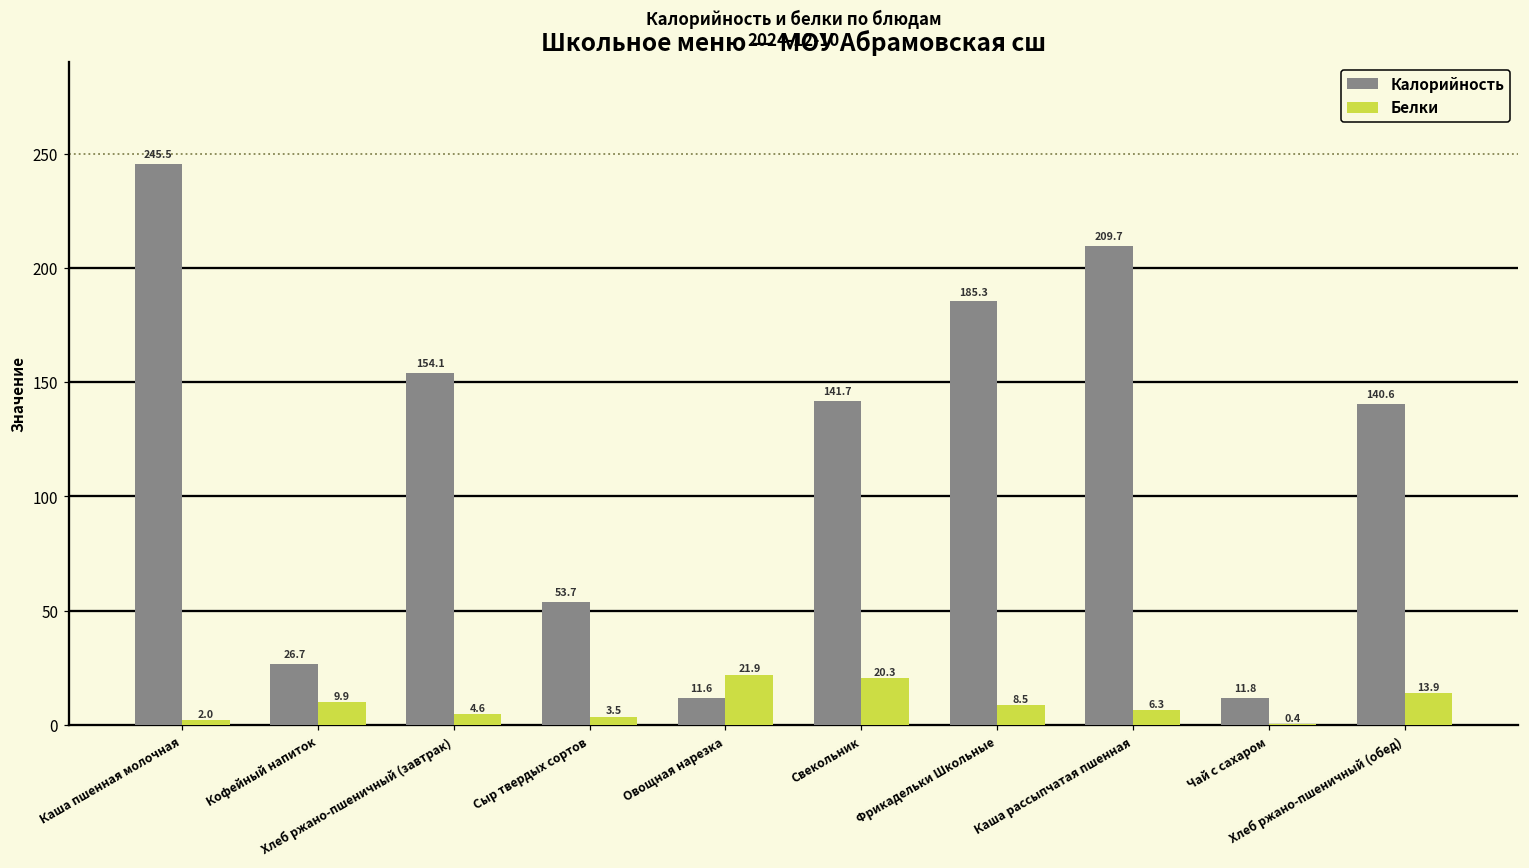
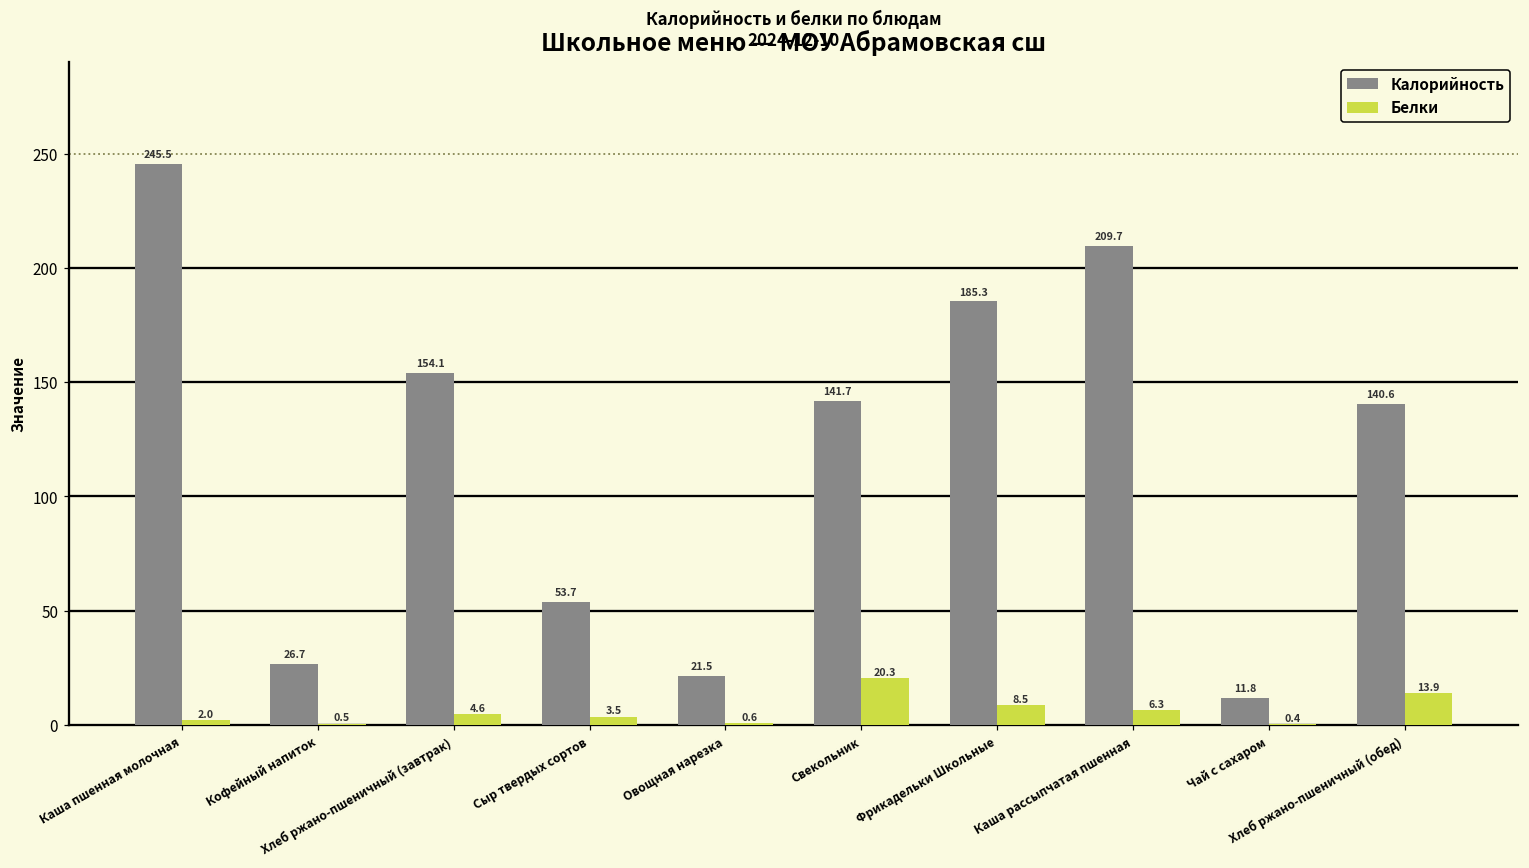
Белки, Кофейный напиток: 9.9 -> 0.5
Калорийность, Овощная нарезка: 11.6 -> 21.5
Белки, Овощная нарезка: 21.9 -> 0.6
